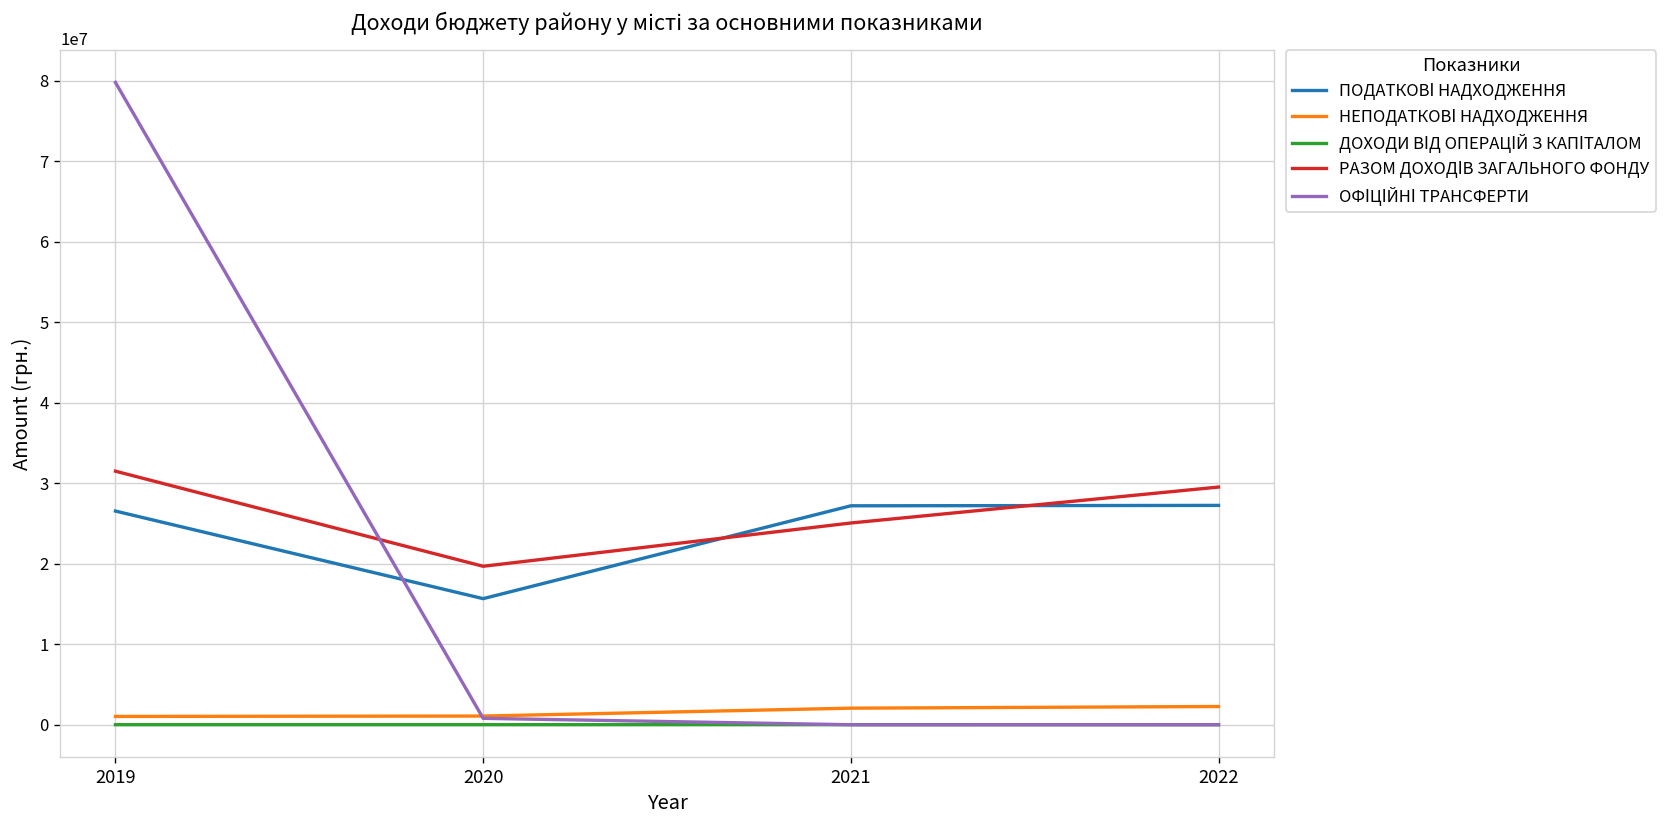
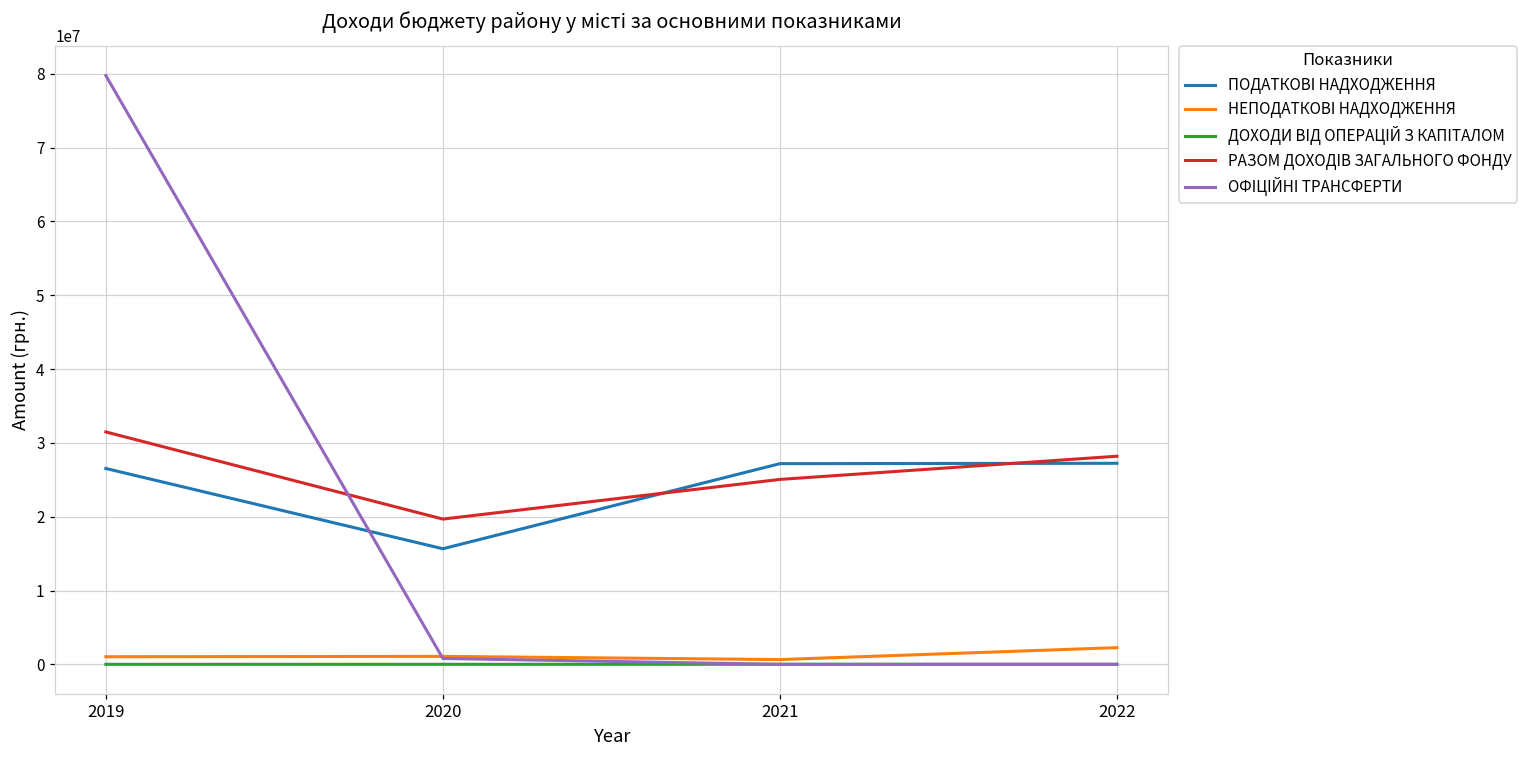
НЕПОДАТКОВІ НАДХОДЖЕННЯ, 2021: 2000000 -> 1000000
РАЗОМ ДОХОДІВ ЗАГАЛЬНОГО ФОНДУ, 2022: 30000000 -> 28000000
